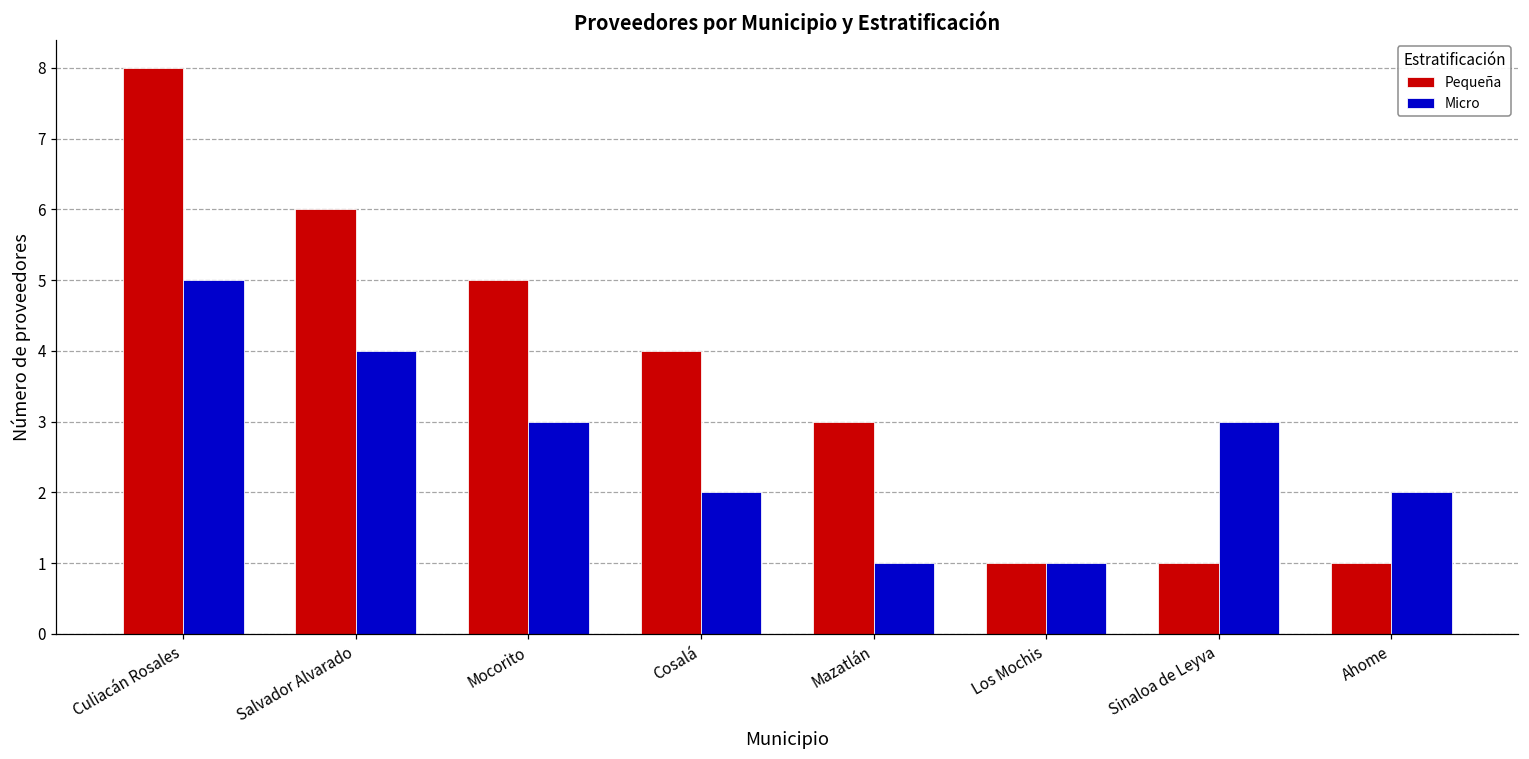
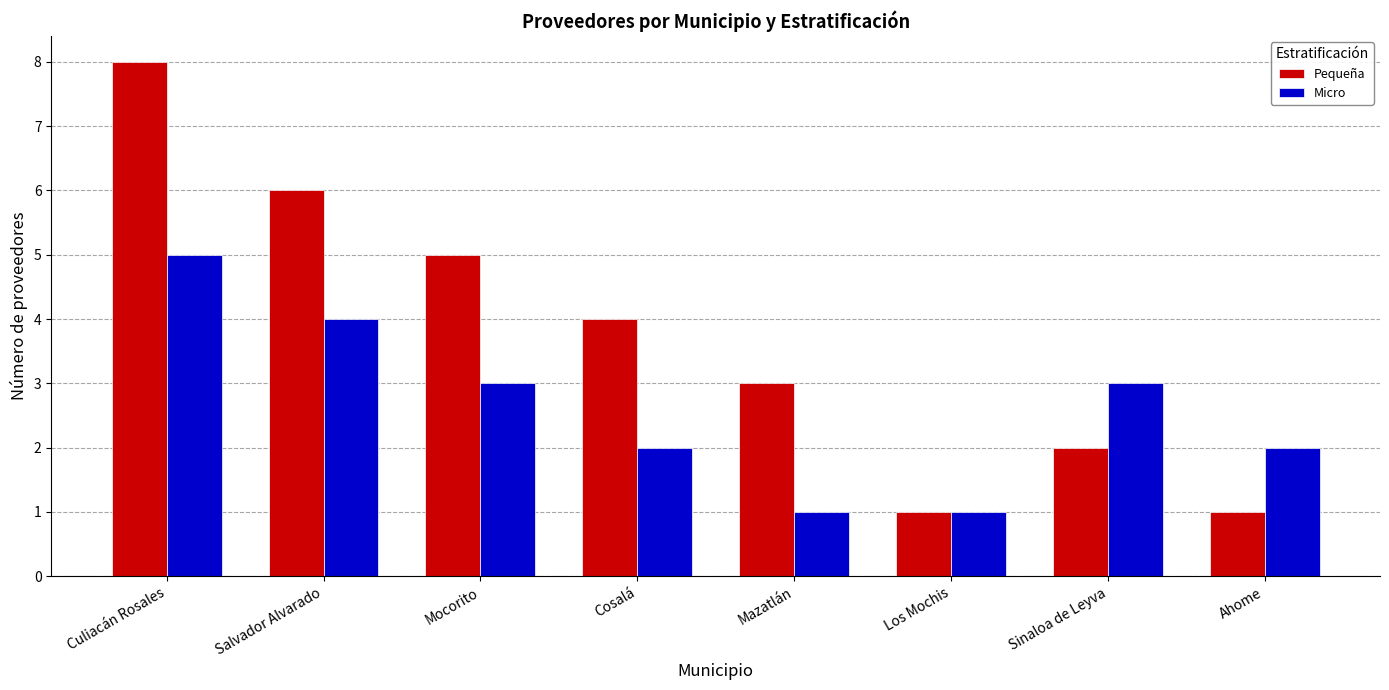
Pequeña, Sinaloa de Leyva: 1 -> 2
